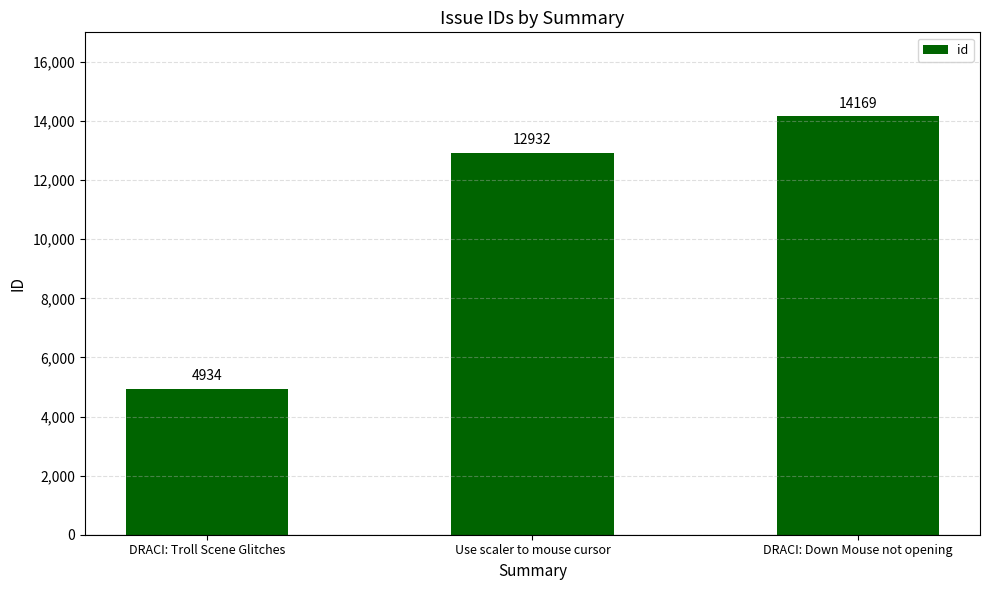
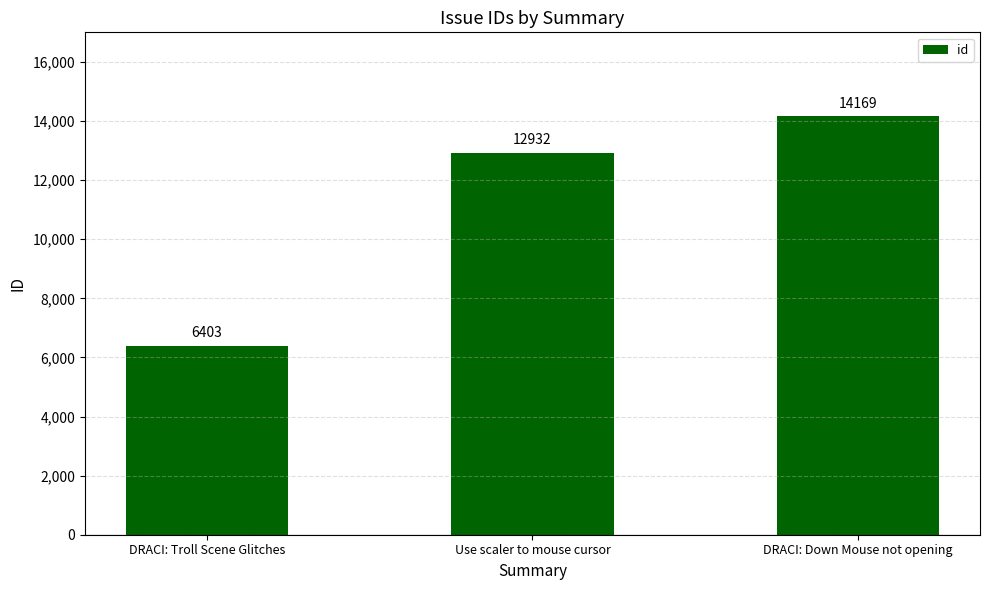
DRACI: Troll Scene Glitches: 4934 -> 6403
